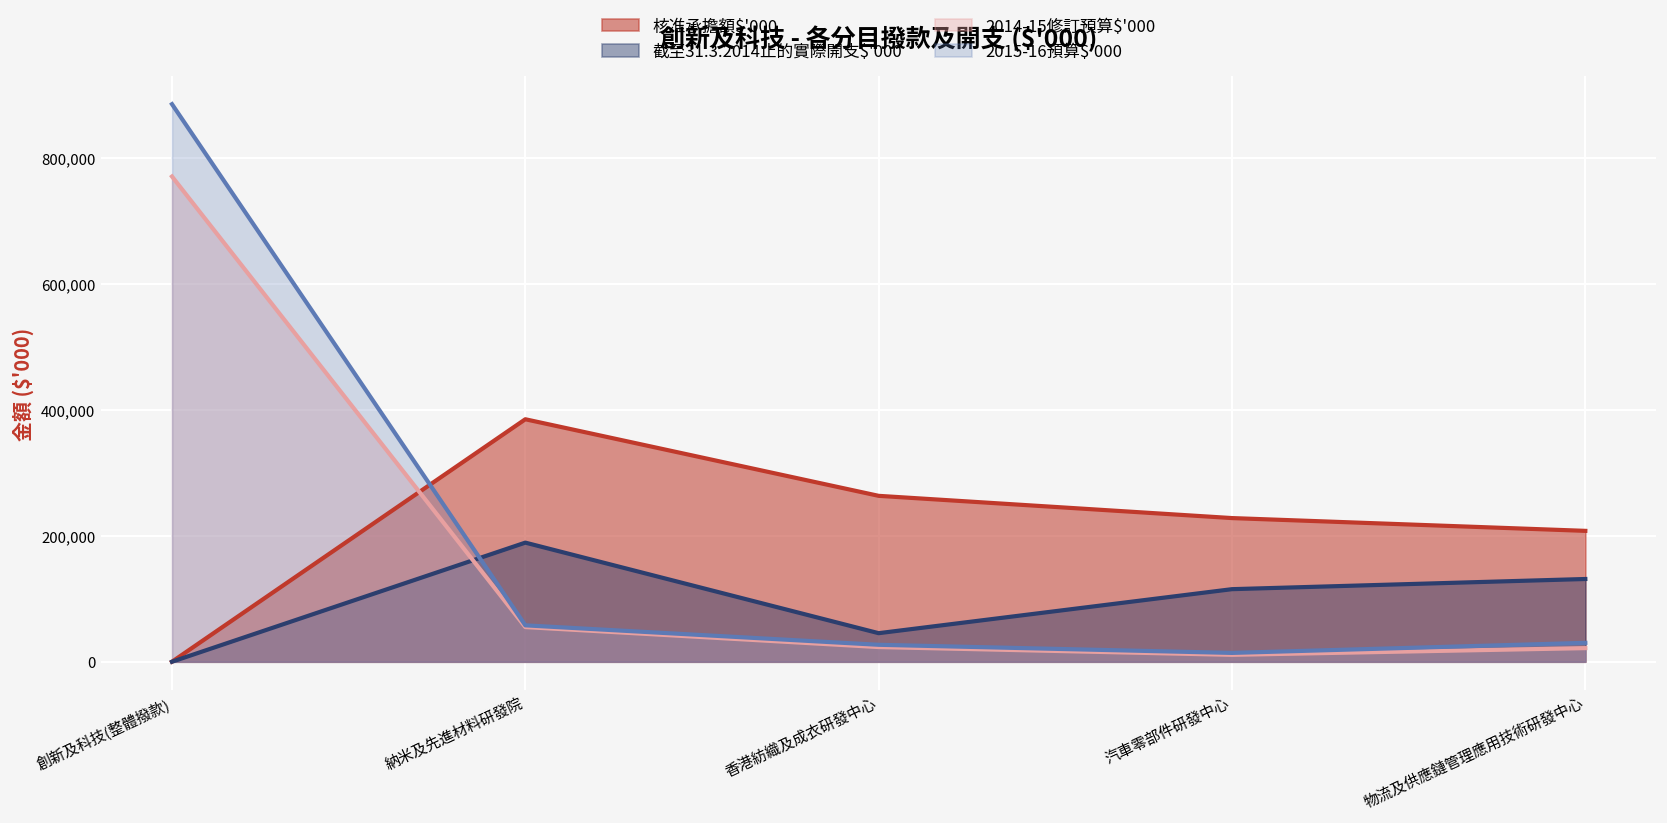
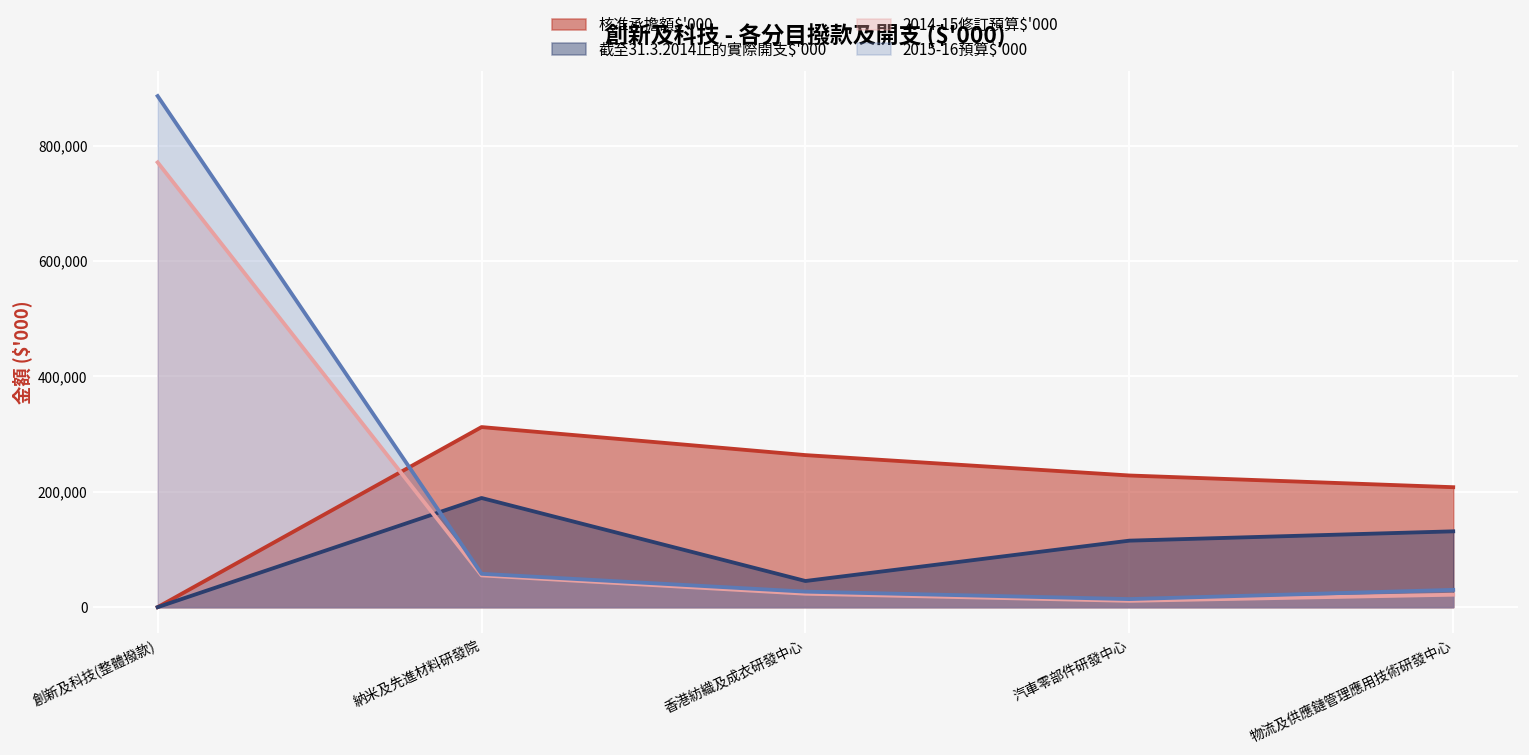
核准承擔額$'000, 納米及先進材料研發院: 390,000 -> 310,000
